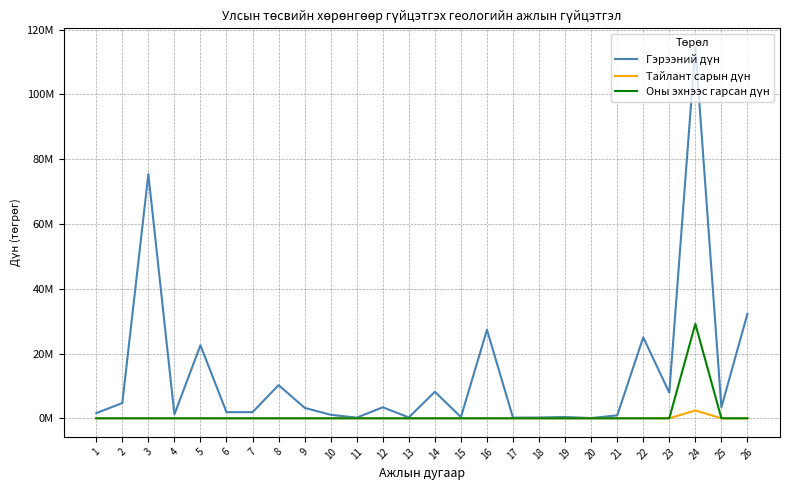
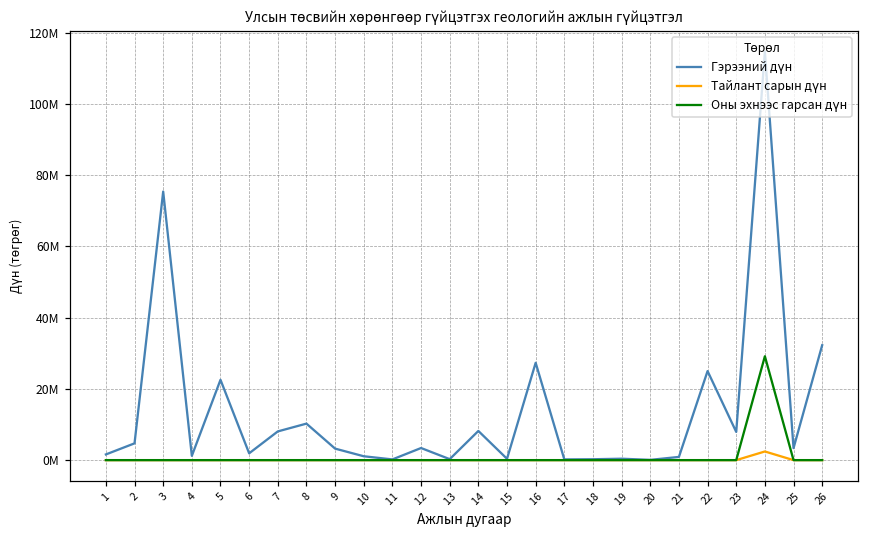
Гэрээний дүн, 7: 2000000 -> 8000000
